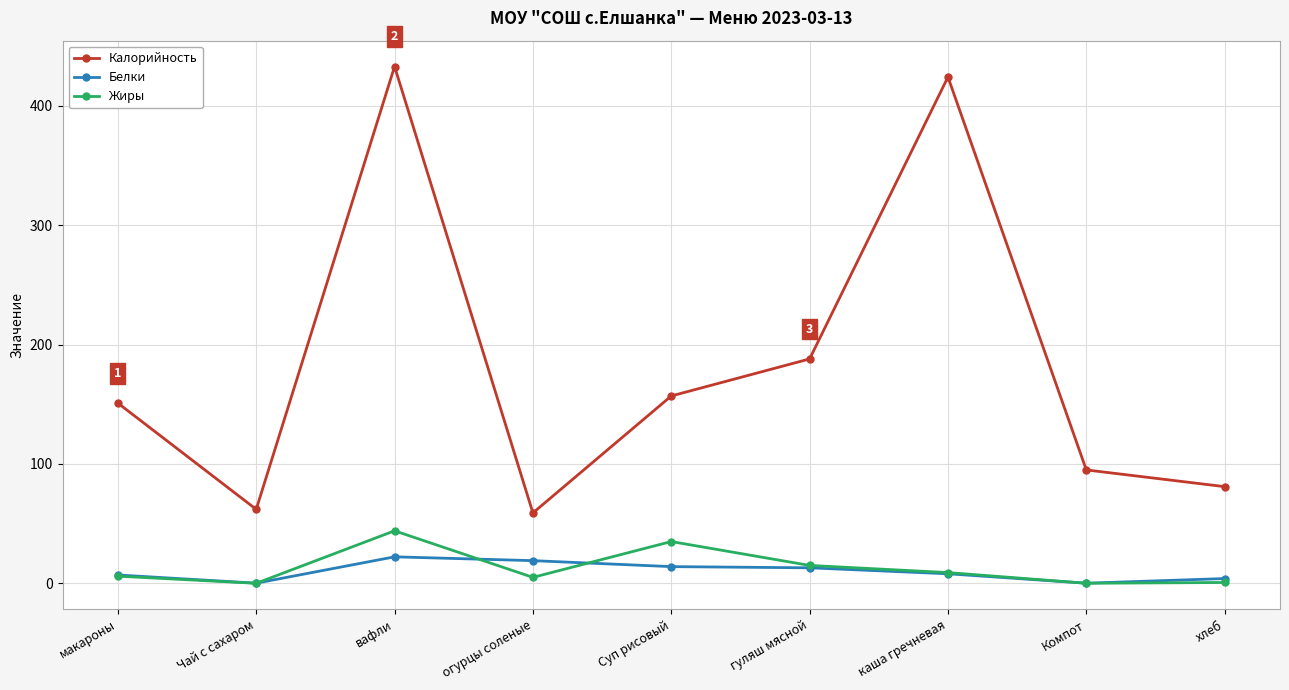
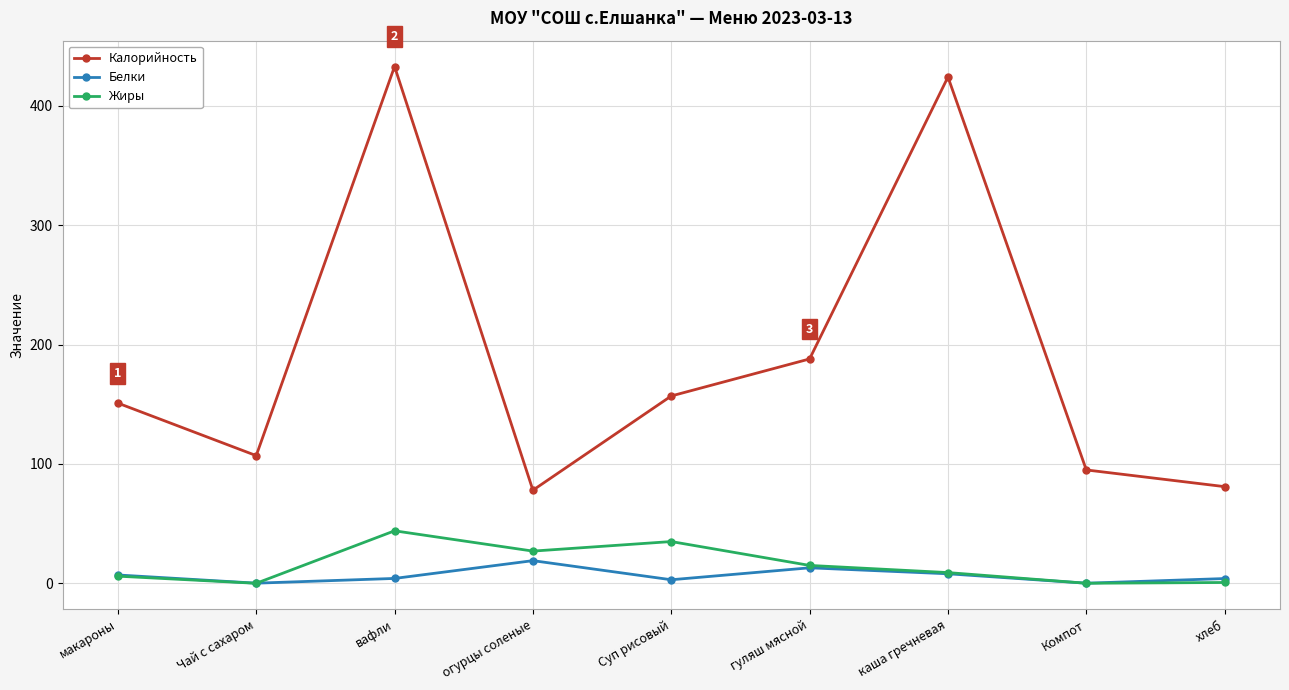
Калорийность, Чай с сахаром: 62 -> 107
Белки, вафли: 22 -> 4
Калорийность, огурцы соленые: 59 -> 78
Жиры, огурцы соленые: 5 -> 27
Белки, Суп рисовый: 14 -> 3
